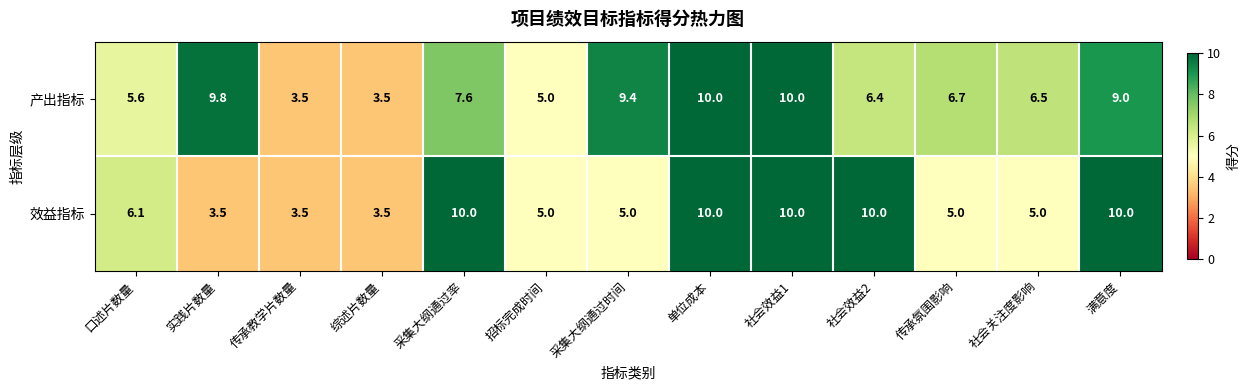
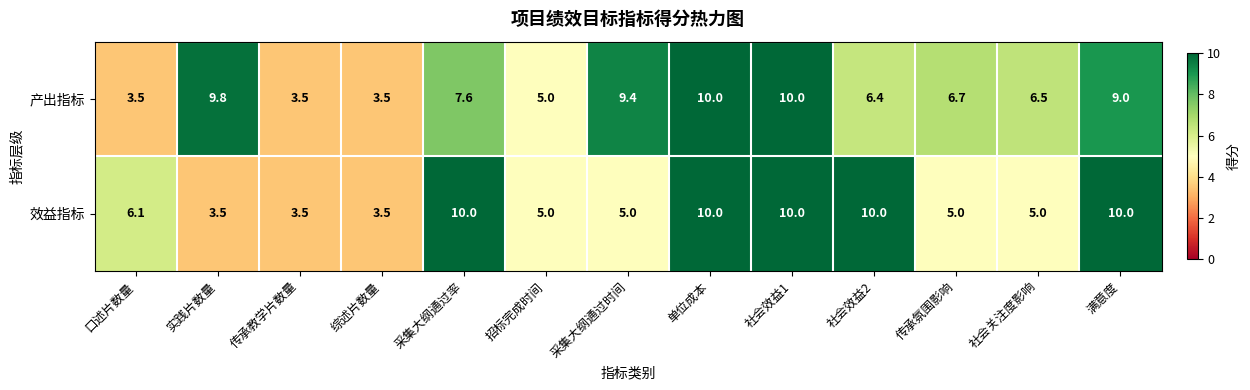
产出指标, 口述片数量: 5.6 -> 3.5
